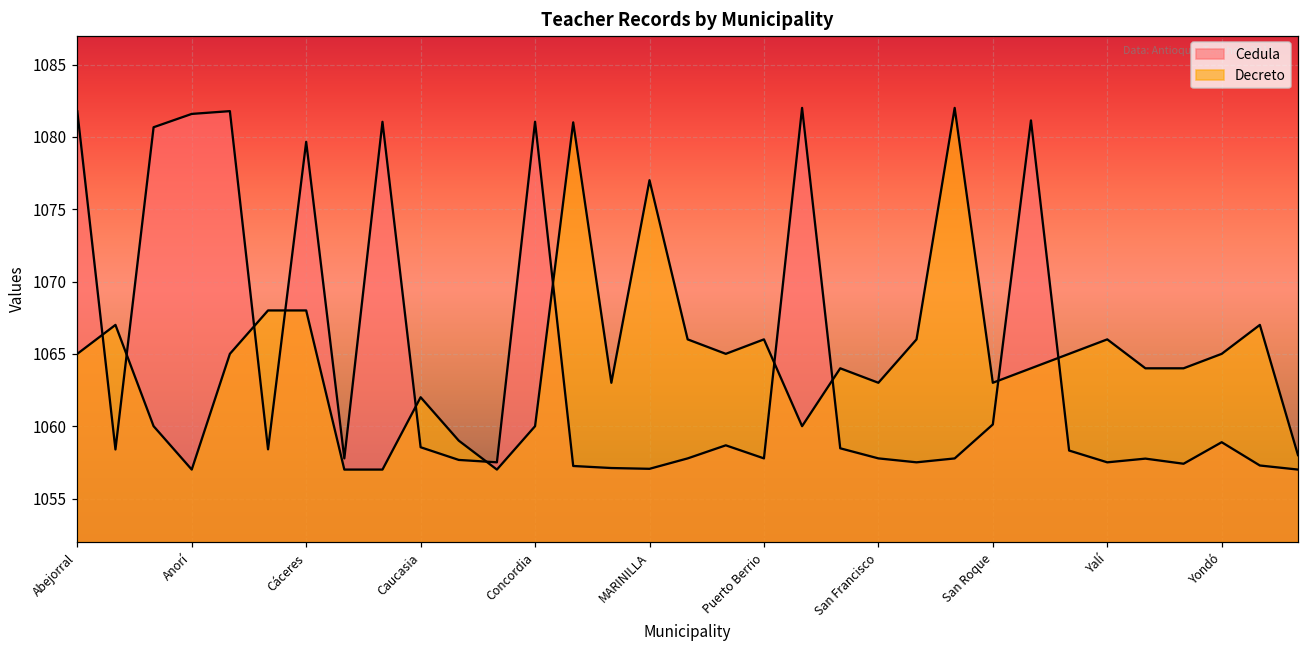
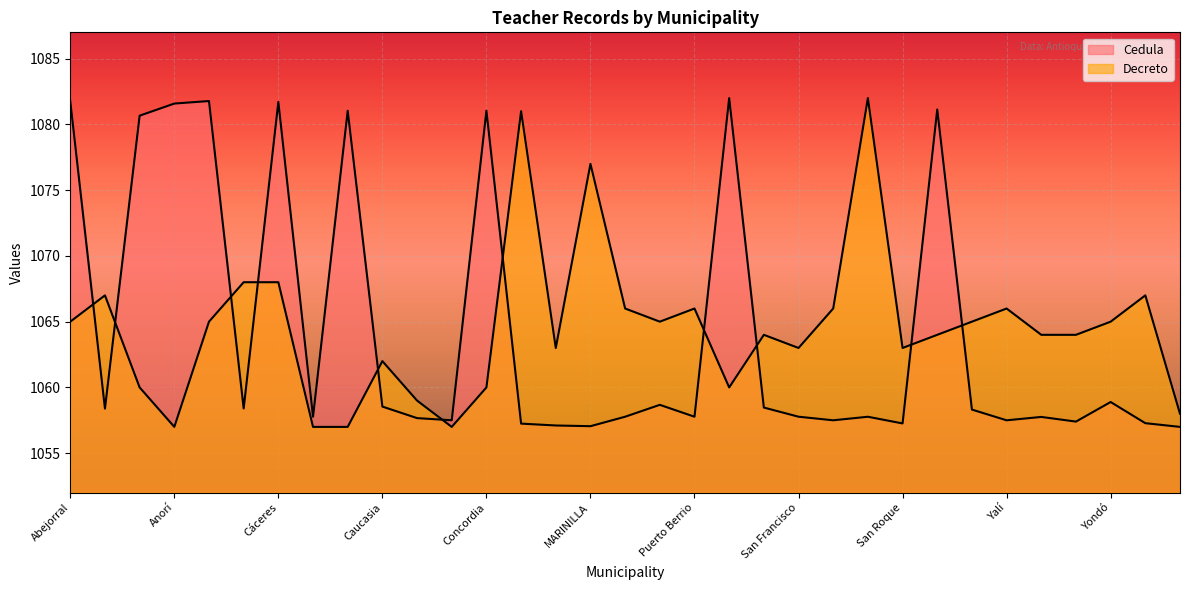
Cedula, Cáceres: 1079.7 -> 1081.7
Cedula, San Roque: 1060.1 -> 1057.3
